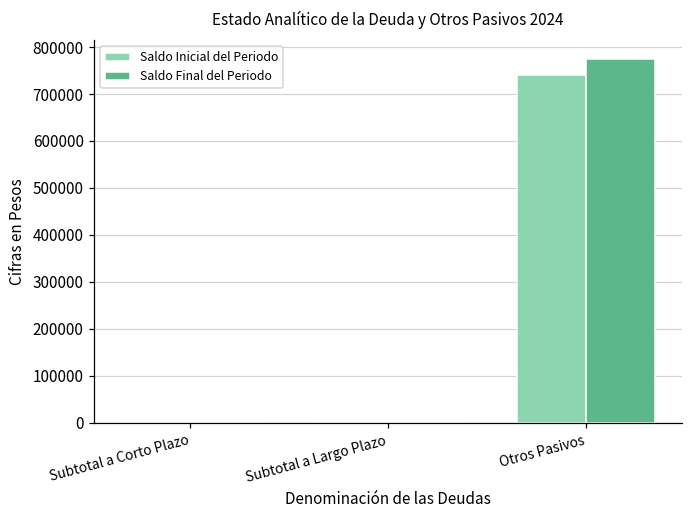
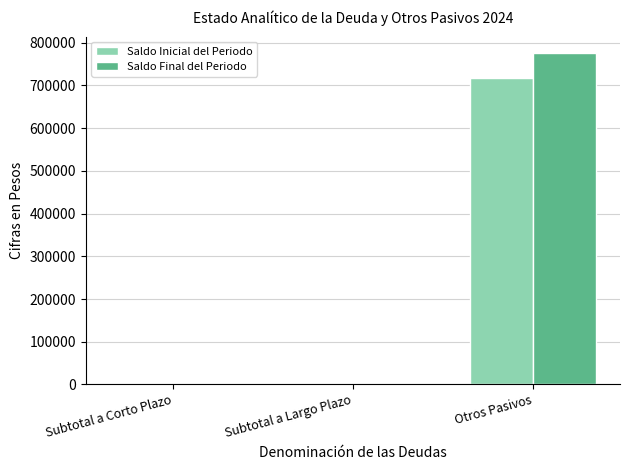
Saldo Inicial del Periodo, Otros Pasivos: 740000 -> 720000
